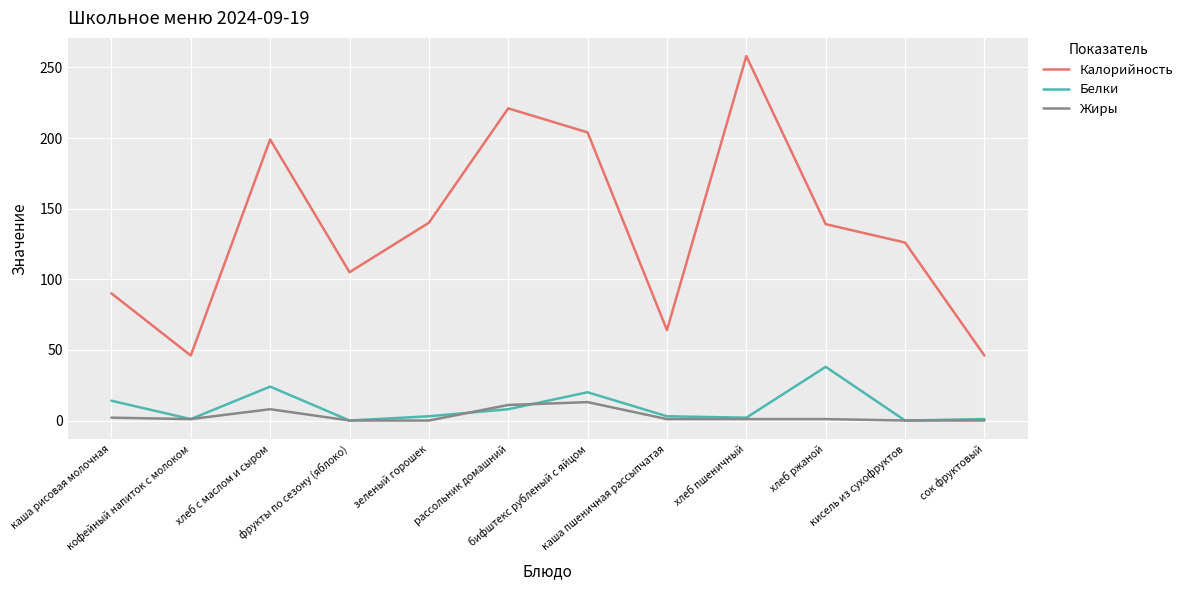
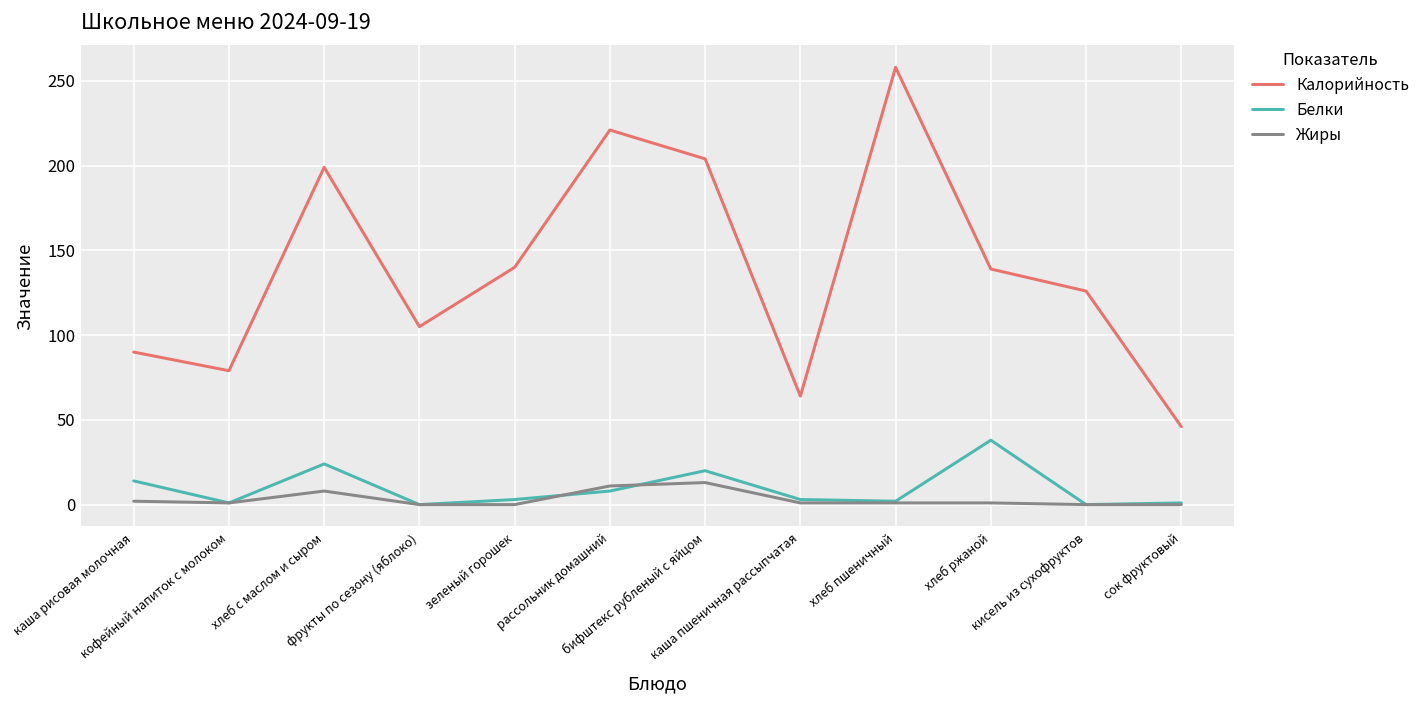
Калорийность, кофейный напиток с молоком: 46 -> 79
